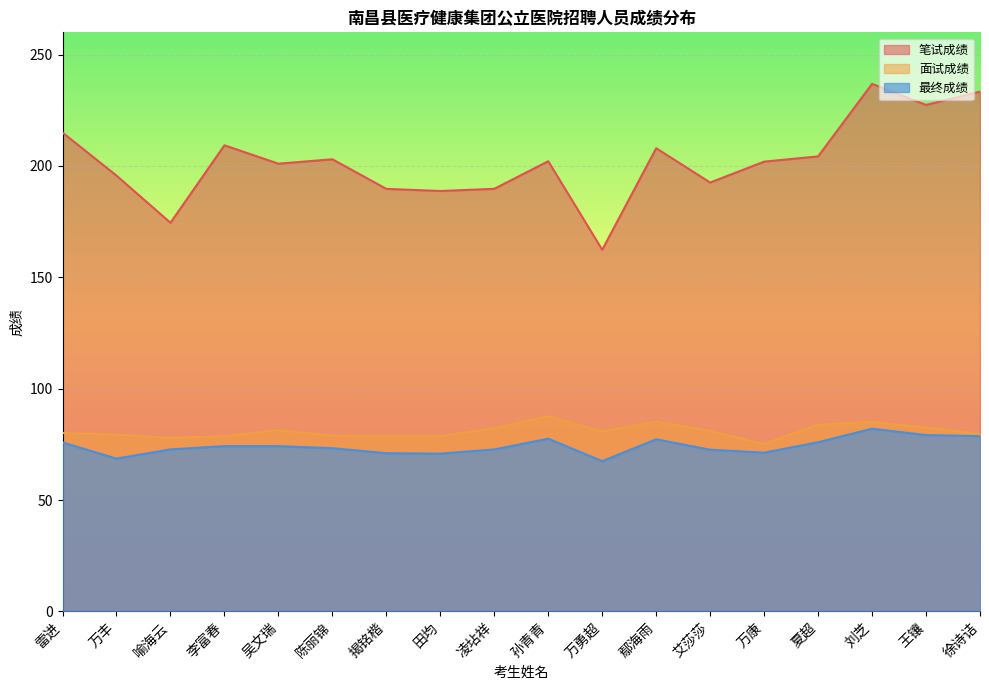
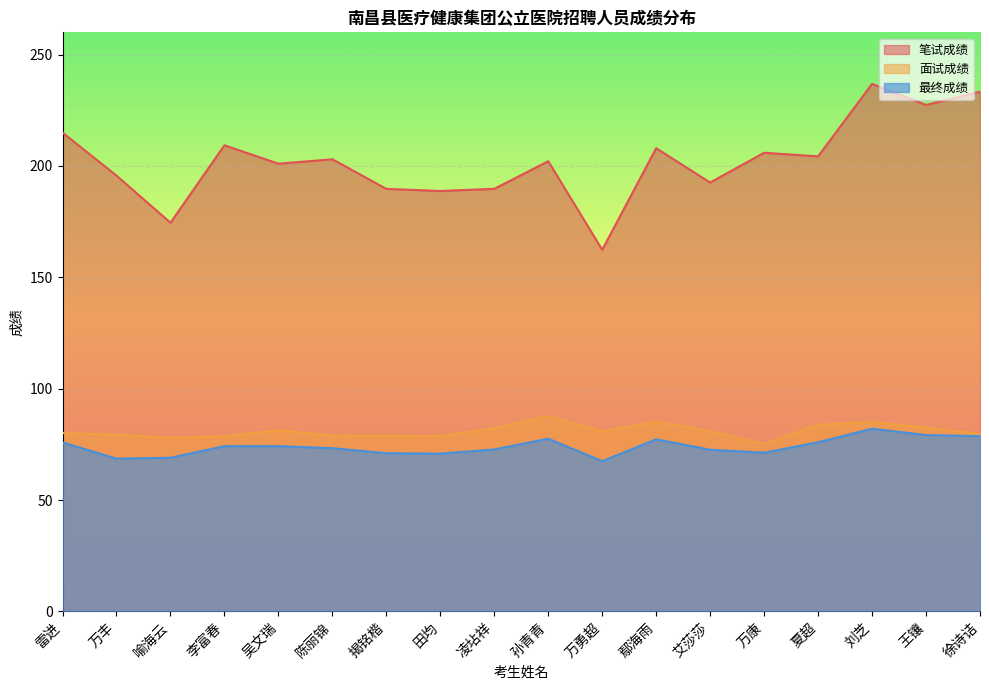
最终成绩, 喻海云: 73 -> 69
笔试成绩, 万康: 202 -> 206
